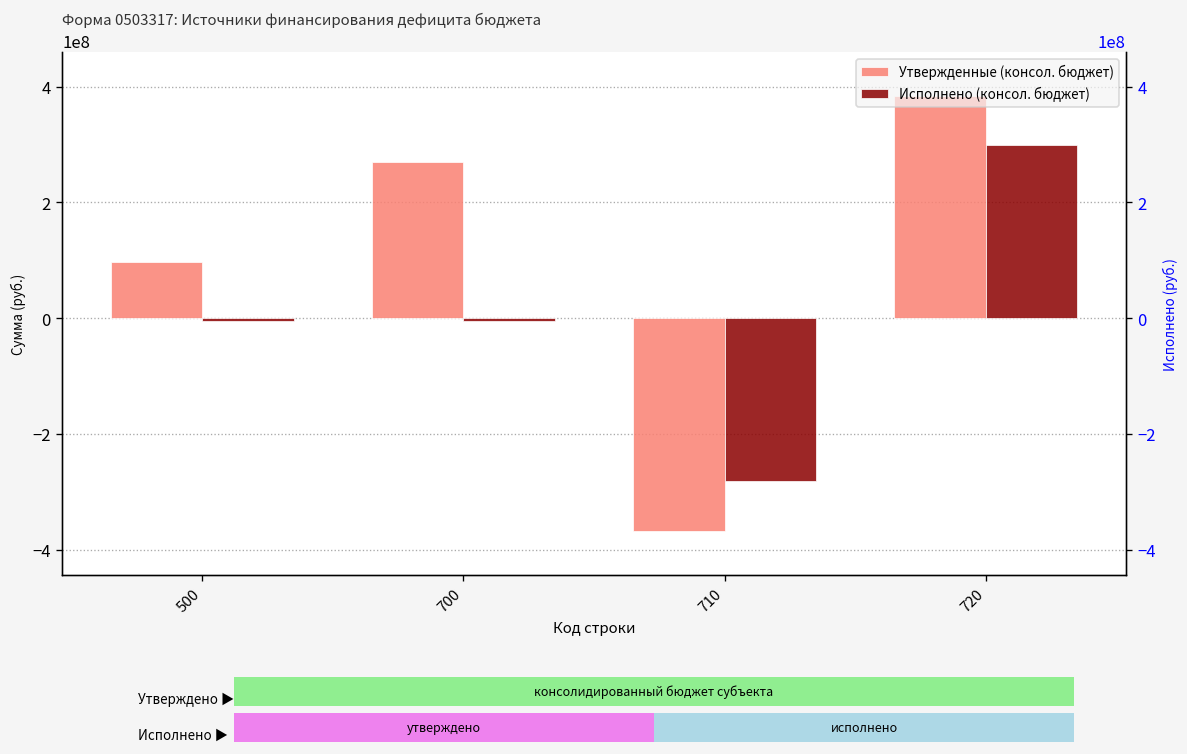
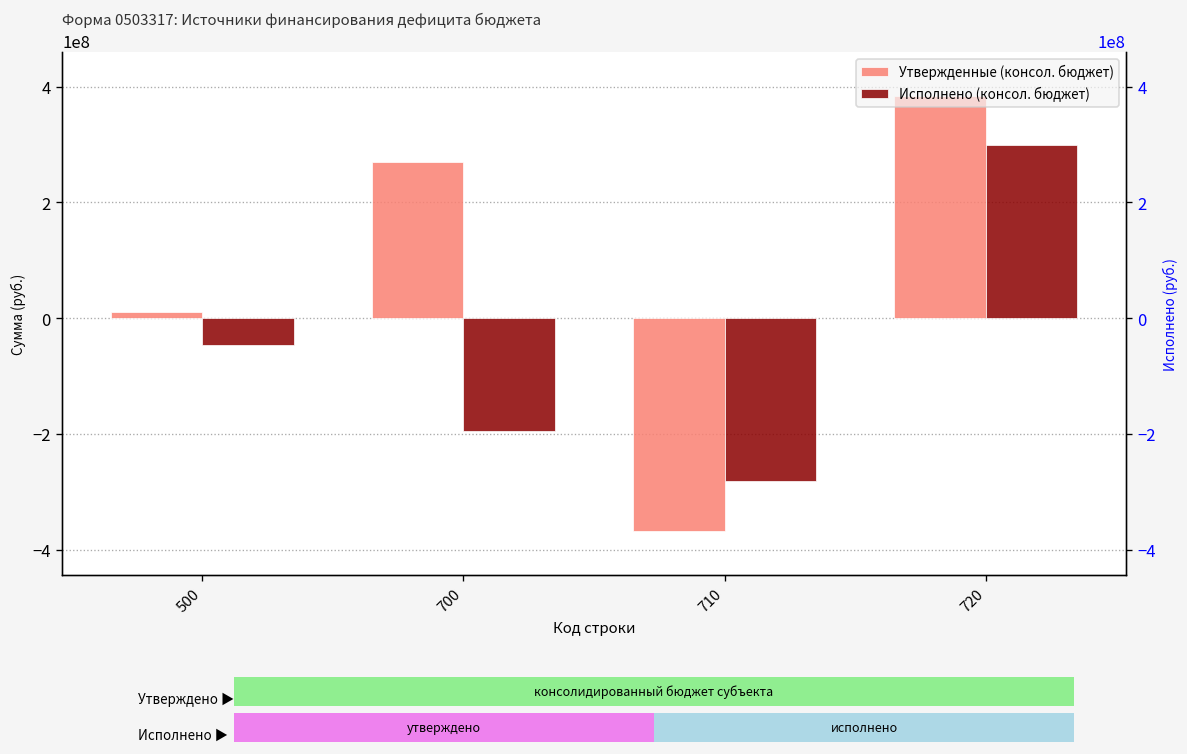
Утвержденные (консол. бюджет), 500: 100000000 -> 10000000
Исполнено (консол. бюджет), 500: 0 -> -50000000
Исполнено (консол. бюджет), 700: 0 -> -190000000
